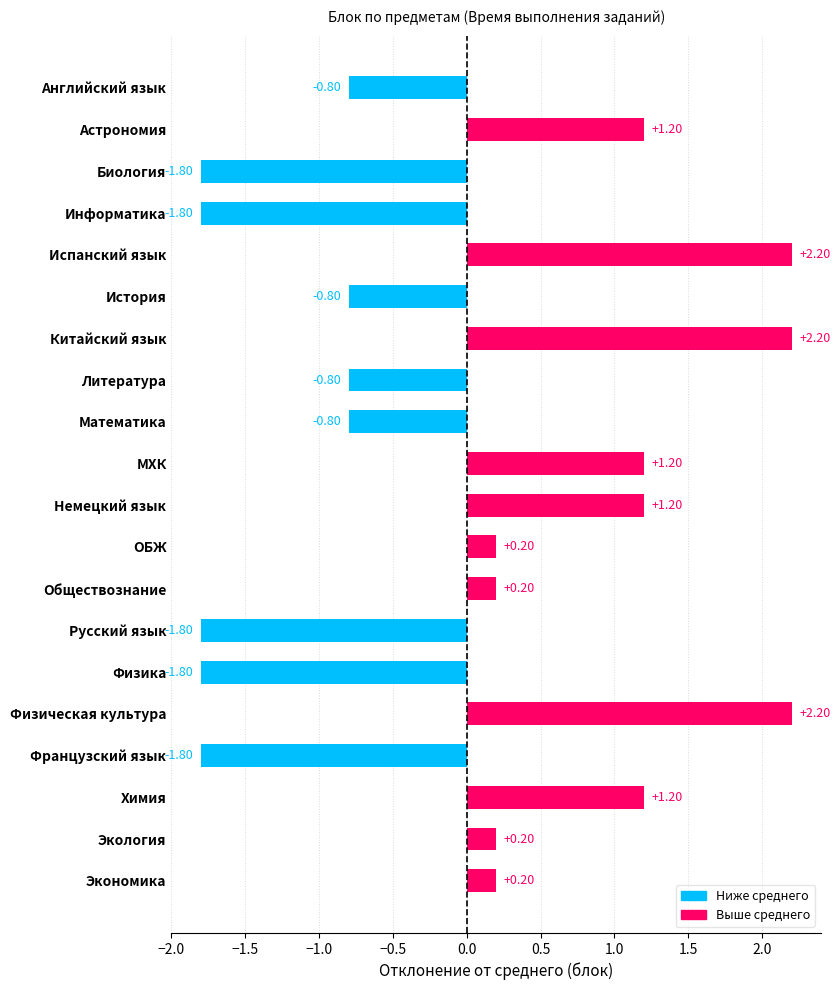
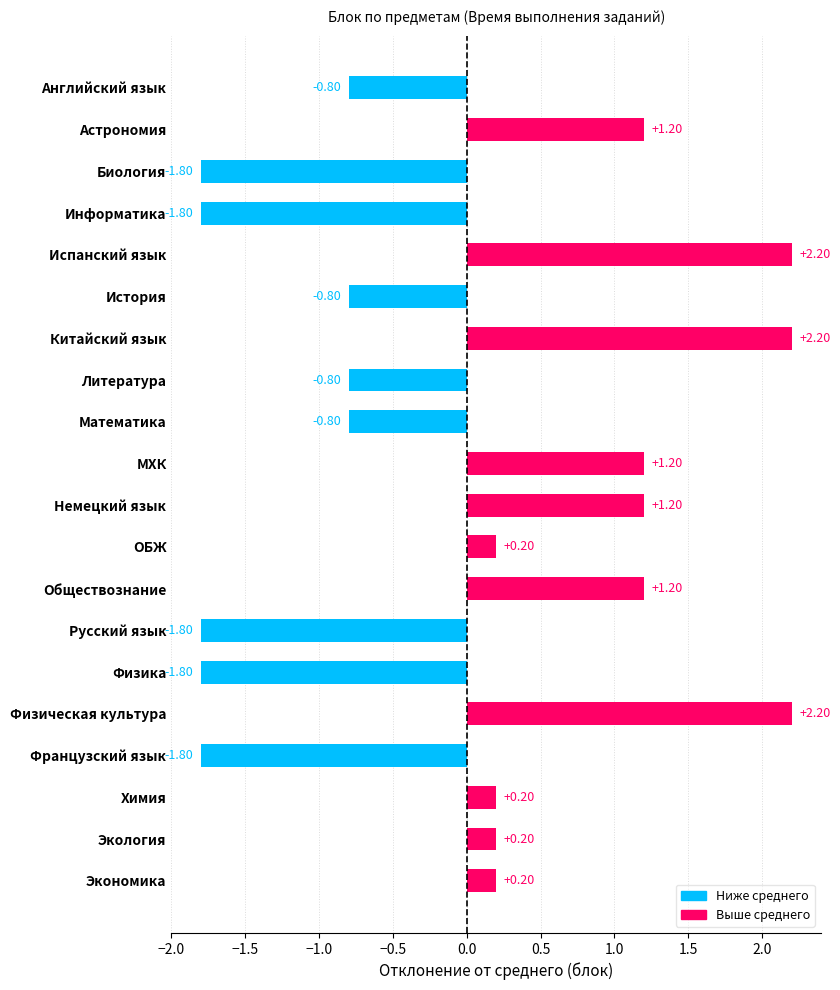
Обществознание: +0.20 -> +1.20
Химия: +1.20 -> +0.20
